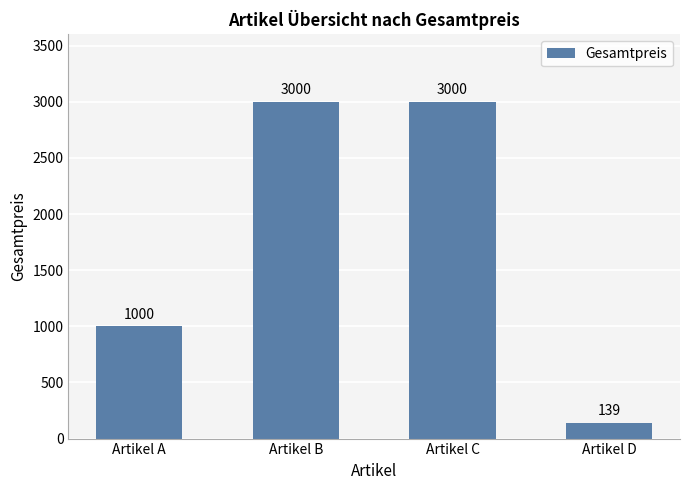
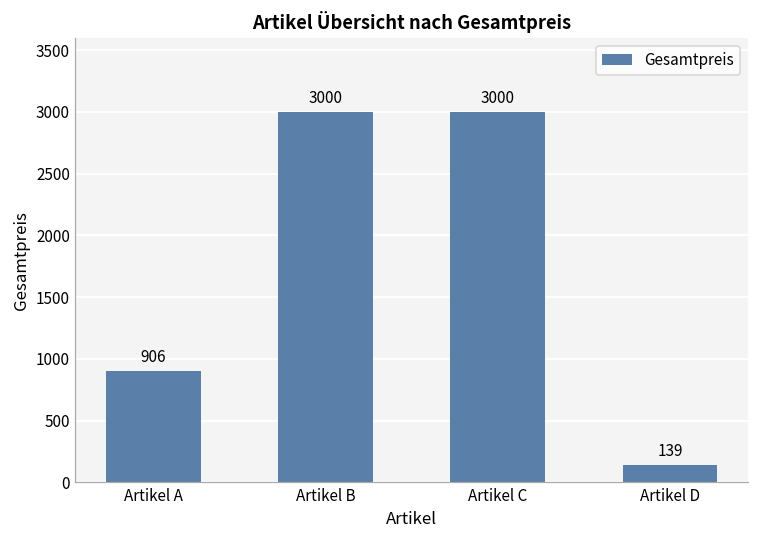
Artikel A: 1000 -> 906
